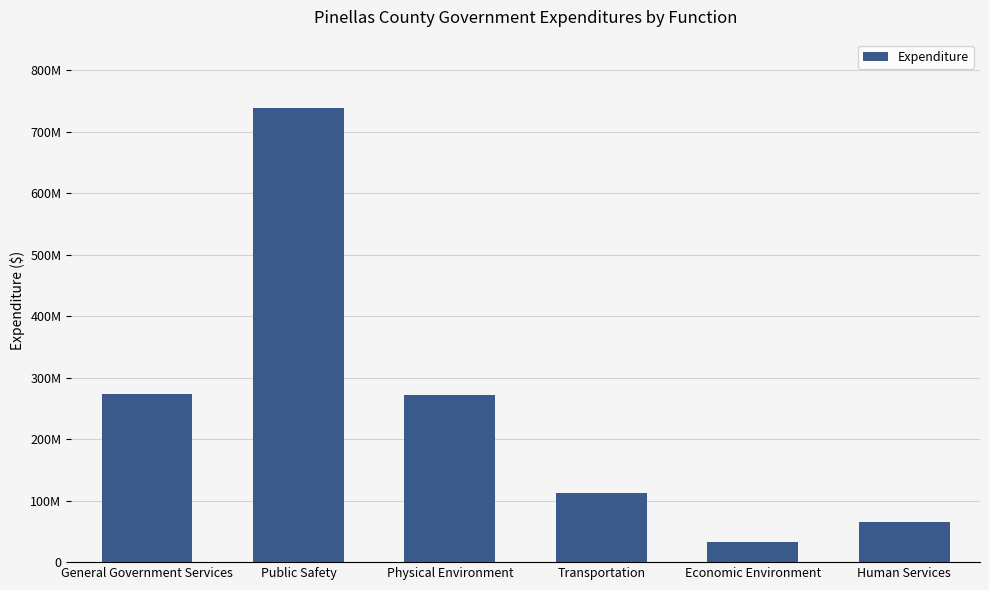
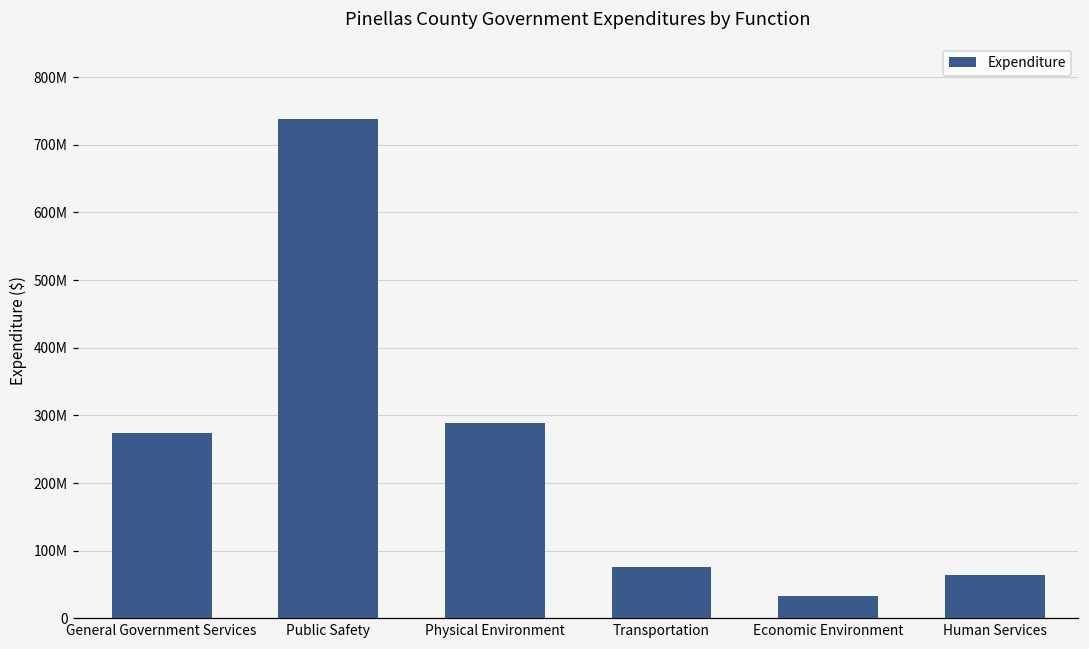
Physical Environment: 270000000 -> 290000000
Transportation: 110000000 -> 80000000
